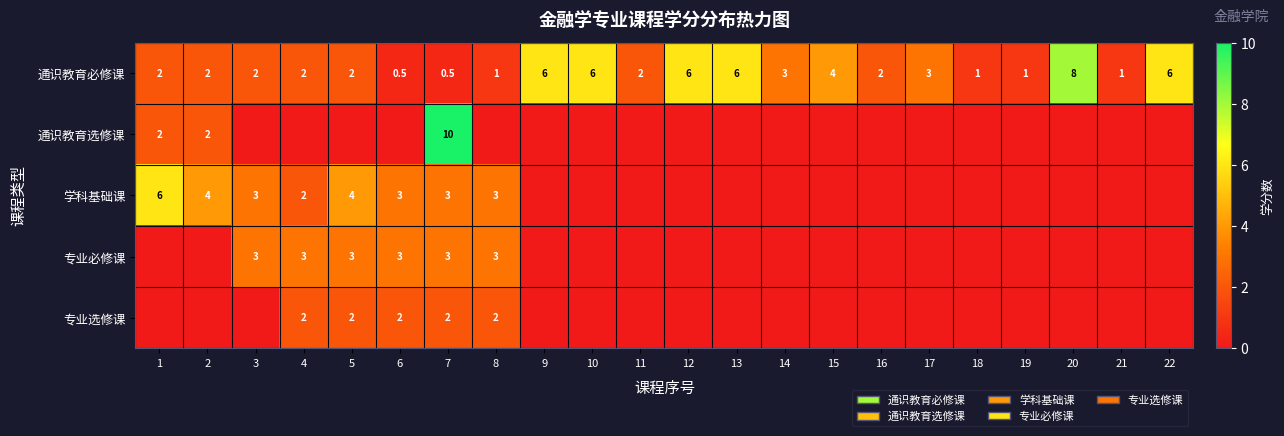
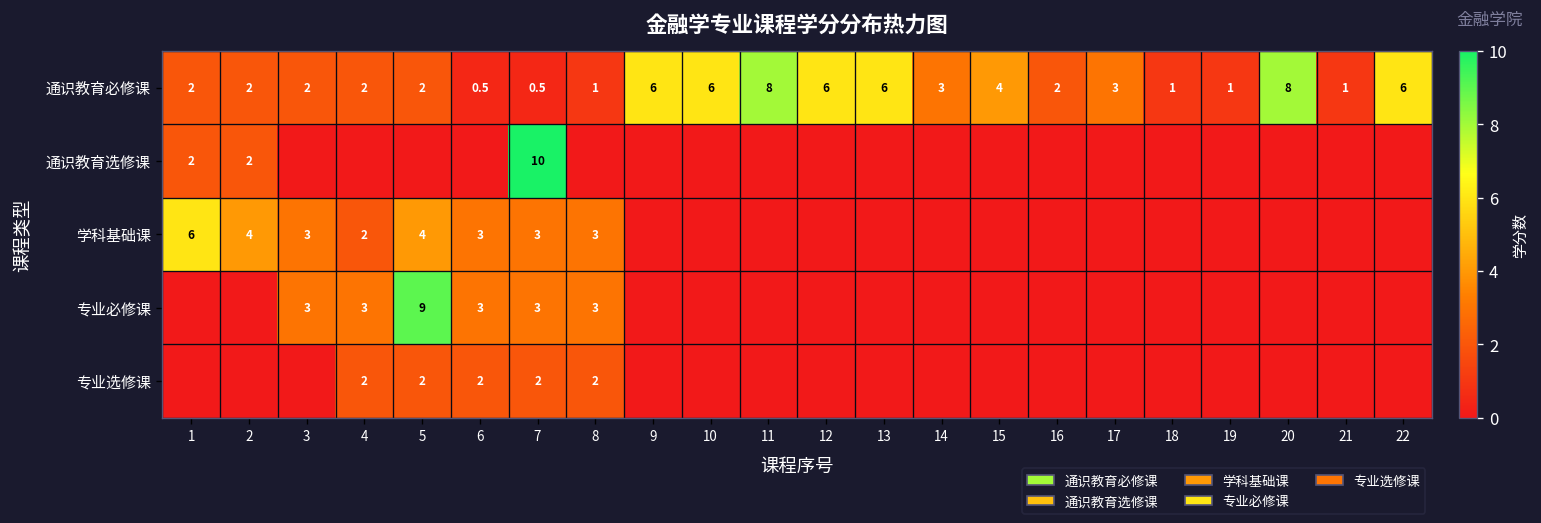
通识教育必修课, 11: 2 -> 8
专业必修课, 5: 3 -> 9
